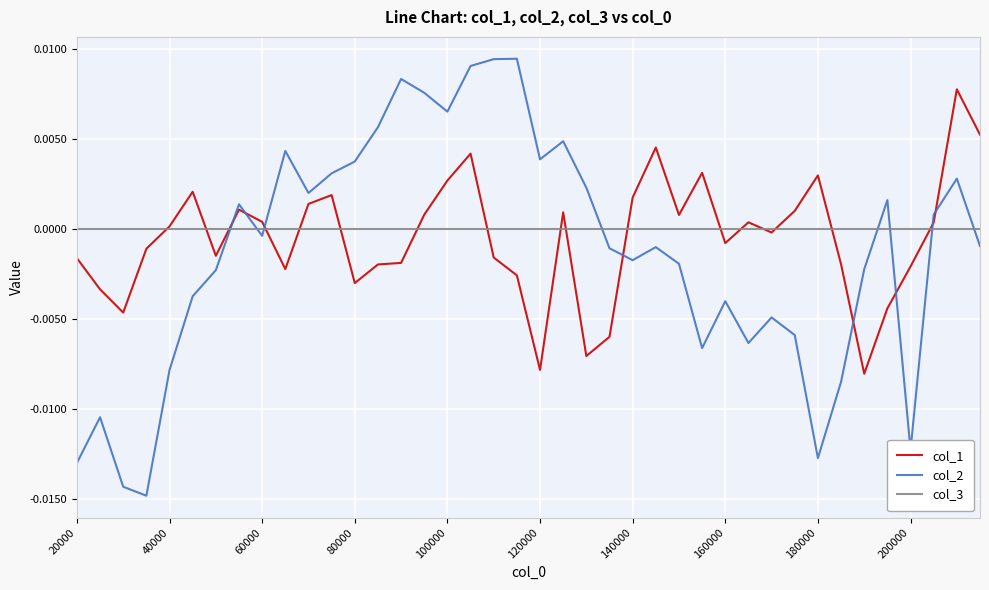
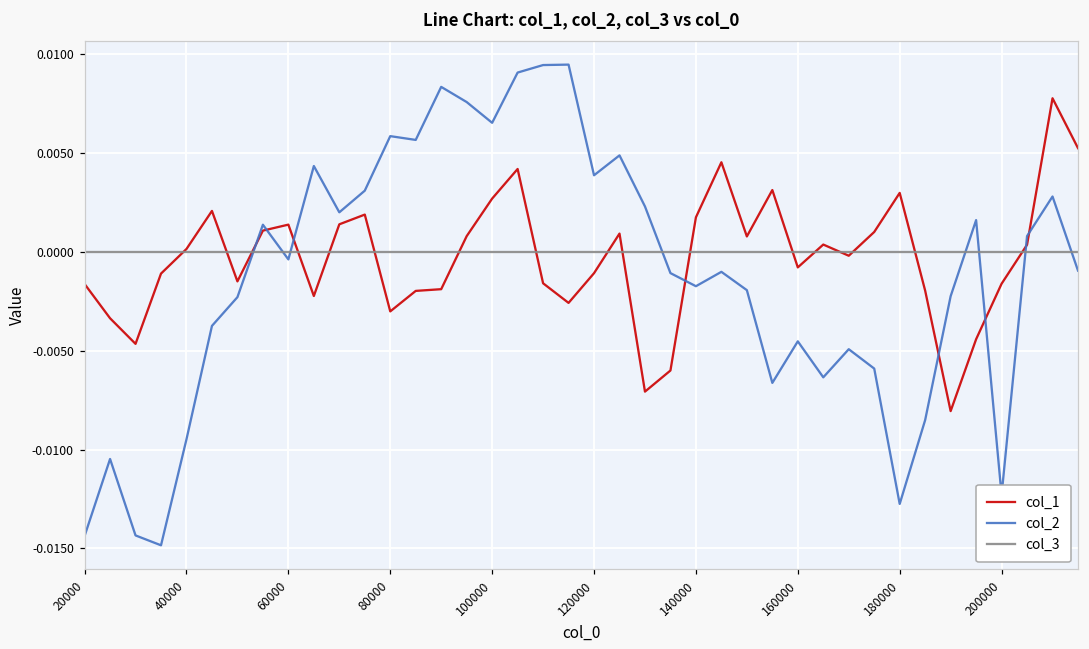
col_2, 20000: -0.0130 -> -0.0144
col_2, 40000: -0.0078 -> -0.0095
col_1, 60000: 0.0004 -> 0.0014
col_2, 80000: 0.0037 -> 0.0058
col_1, 120000: -0.0078 -> -0.0011
col_2, 160000: -0.0040 -> -0.0045
col_1, 200000: -0.0021 -> -0.0016
